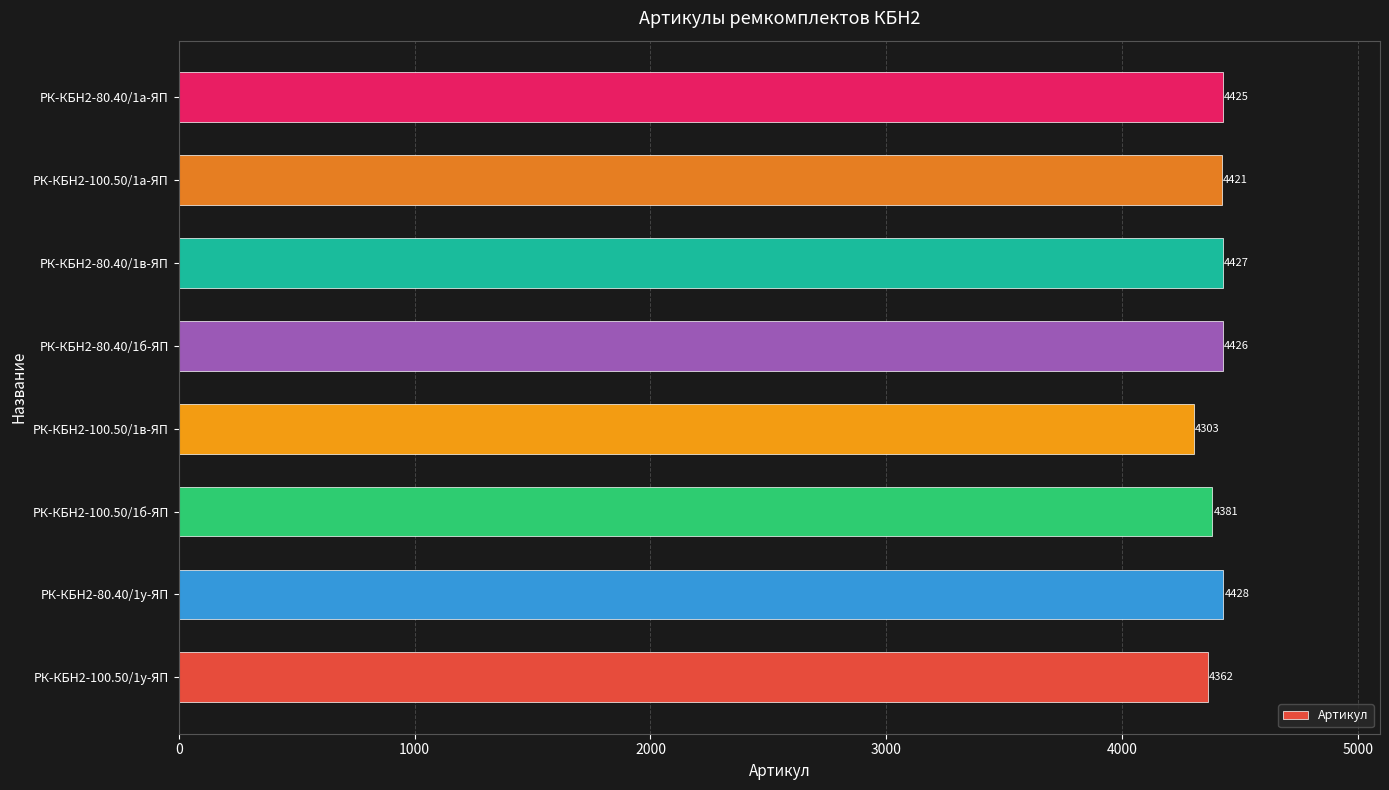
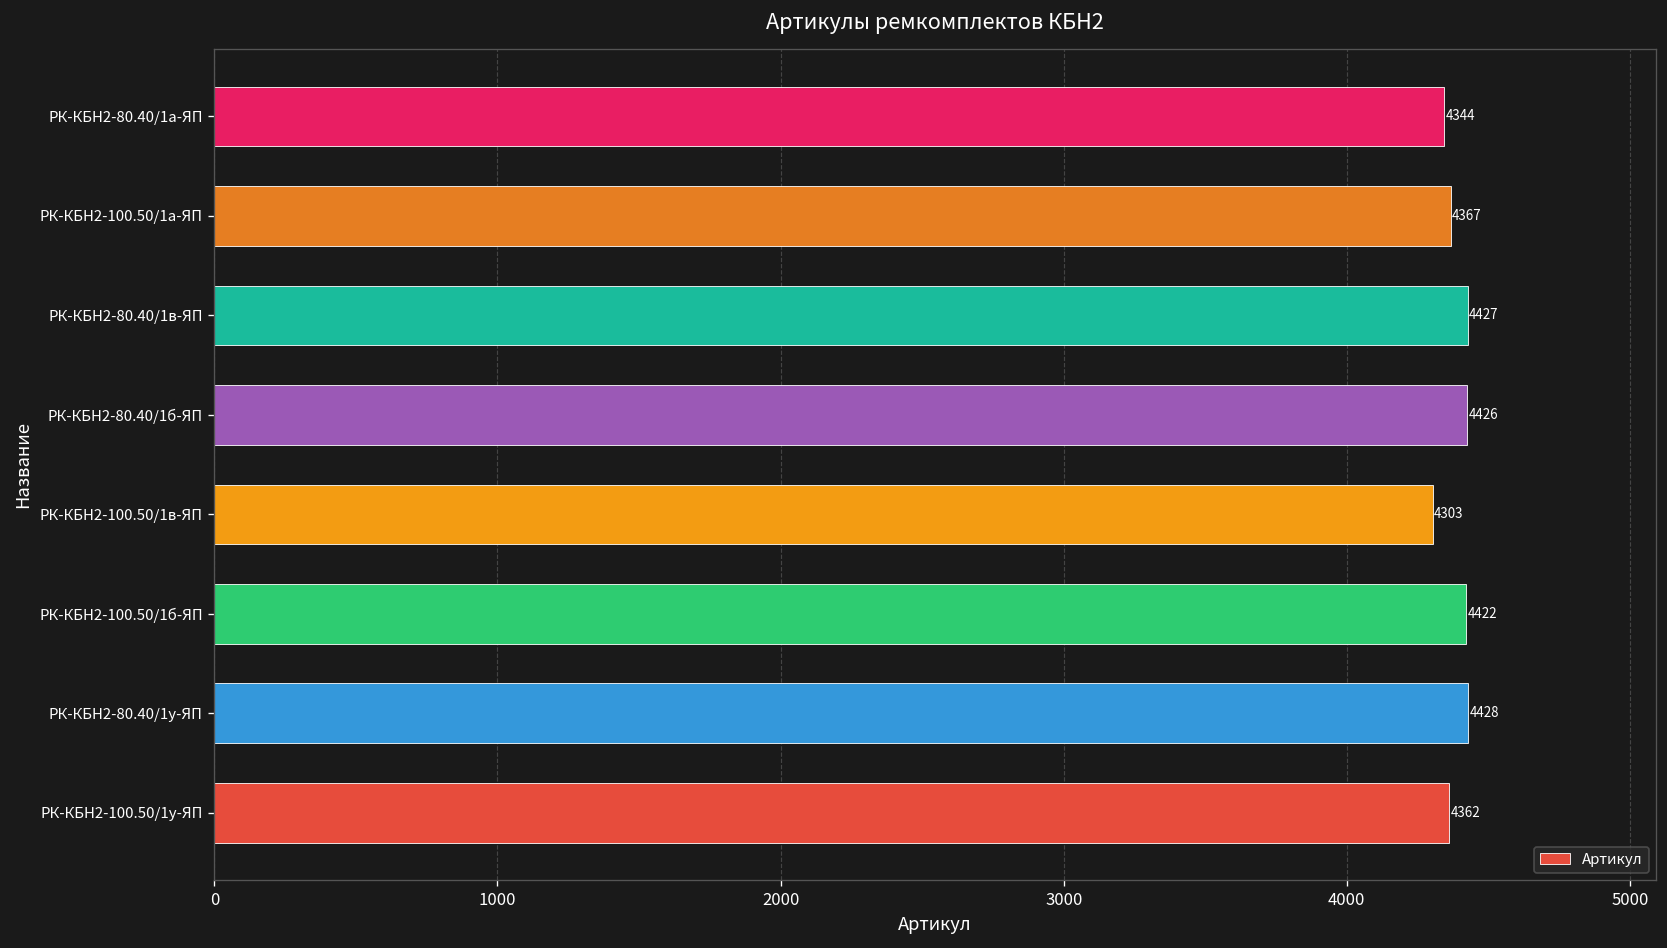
РК-КБН2-80.40/1а-ЯП: 4425 -> 4344
РК-КБН2-100.50/1а-ЯП: 4421 -> 4367
РК-КБН2-100.50/1б-ЯП: 4381 -> 4422
